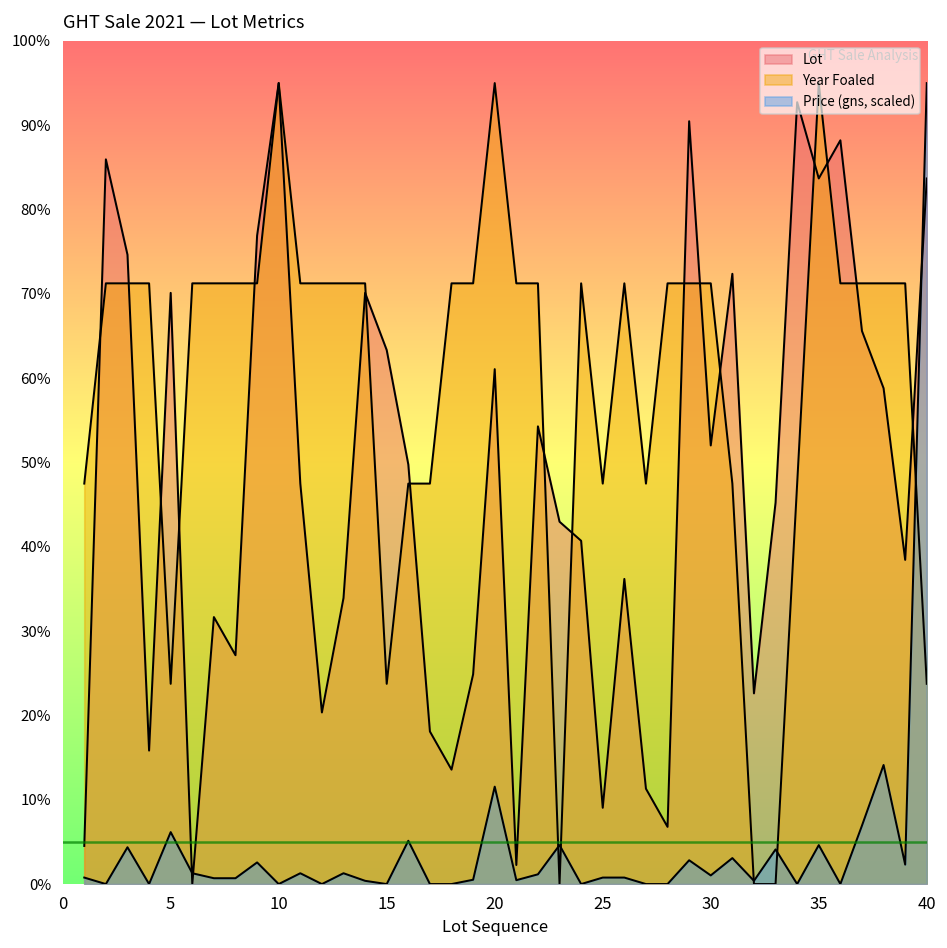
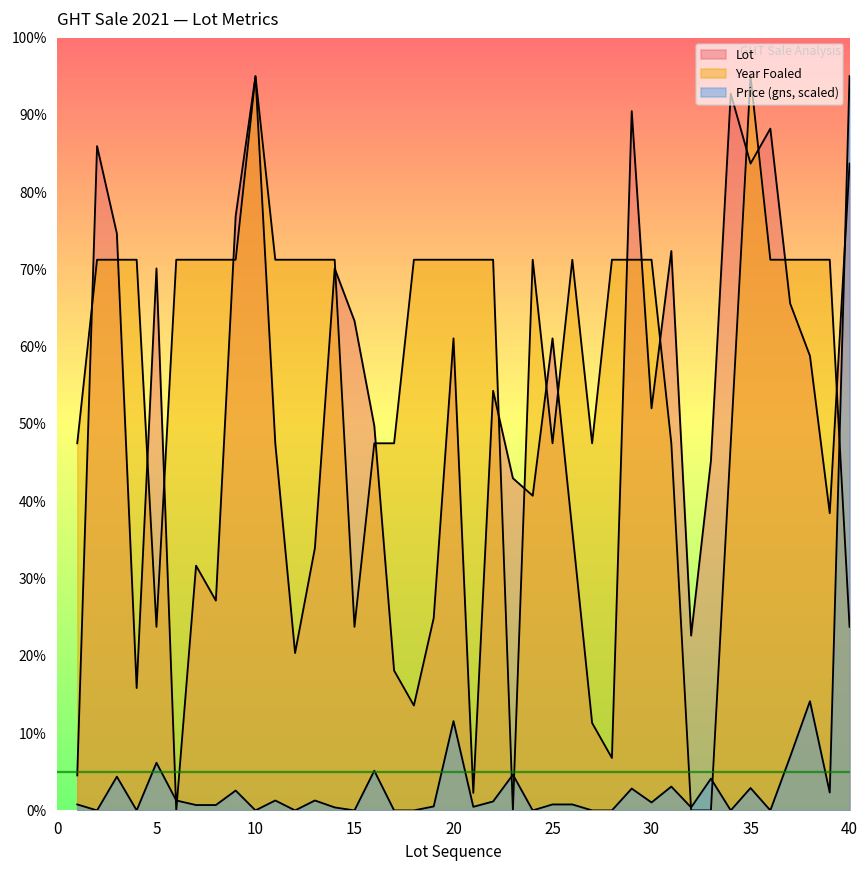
Year Foaled, 20: 95% -> 71%
Lot, 25: 9% -> 61%
Price (gns, scaled), 35: 5% -> 3%
